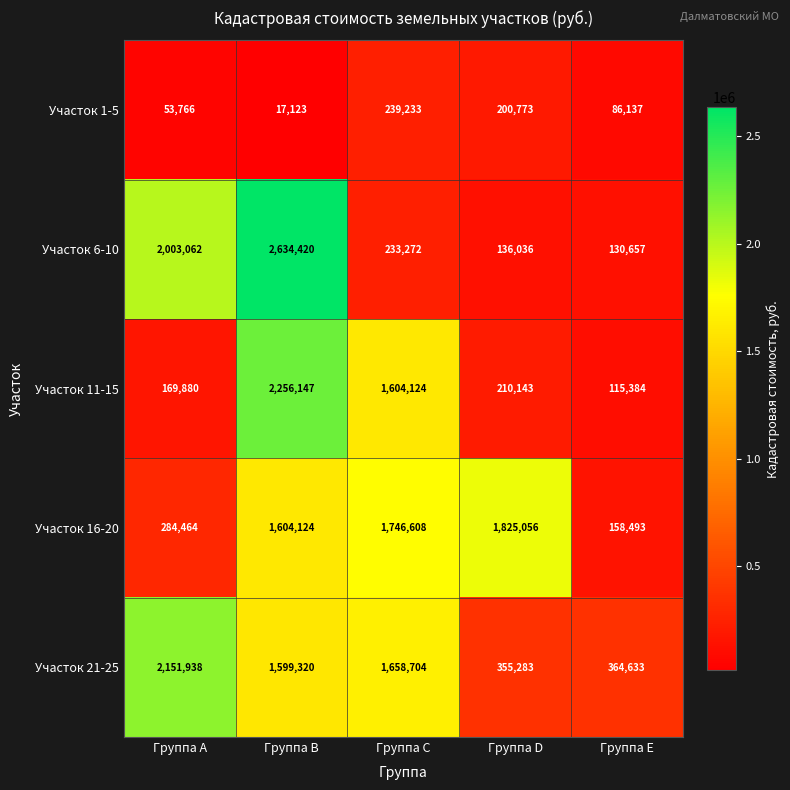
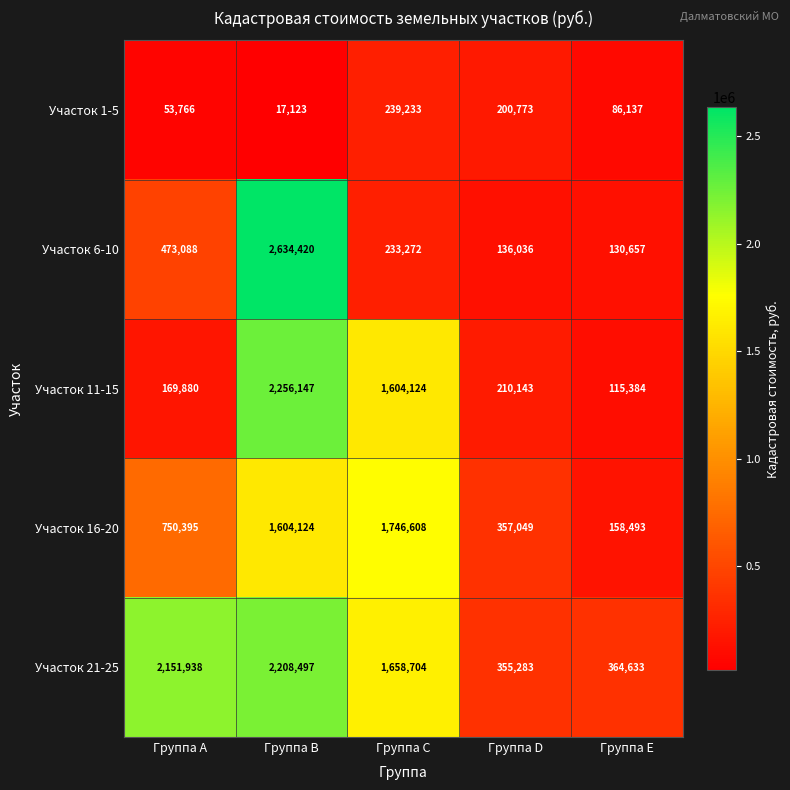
Участок 6-10, Группа A: 2,003,062 -> 473,088
Участок 16-20, Группа A: 284,464 -> 750,395
Участок 16-20, Группа D: 1,825,056 -> 357,049
Участок 21-25, Группа B: 1,599,320 -> 2,208,497
